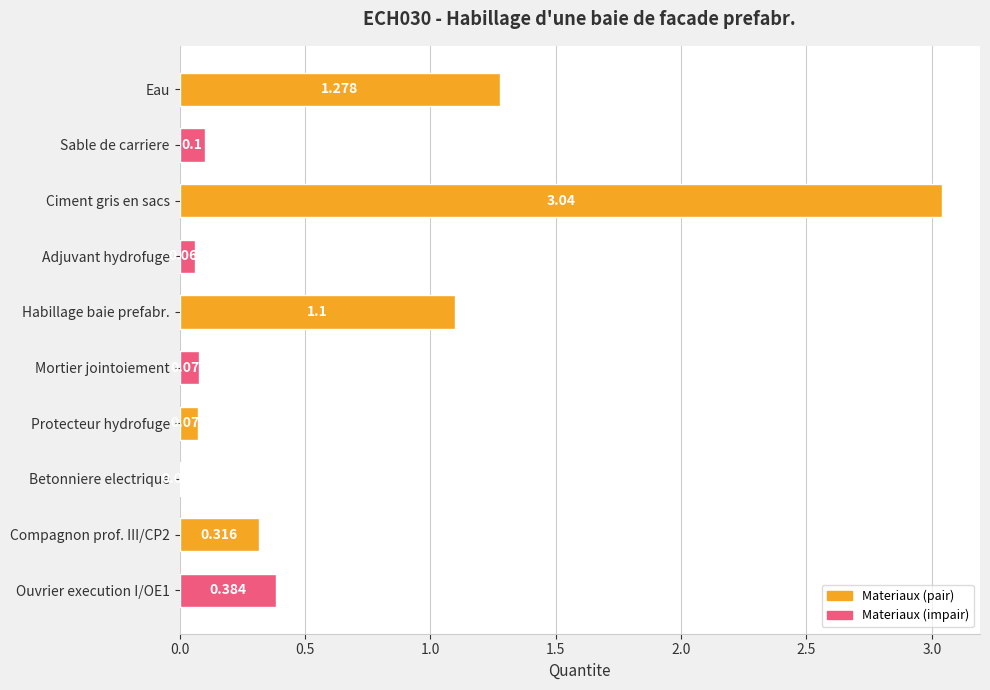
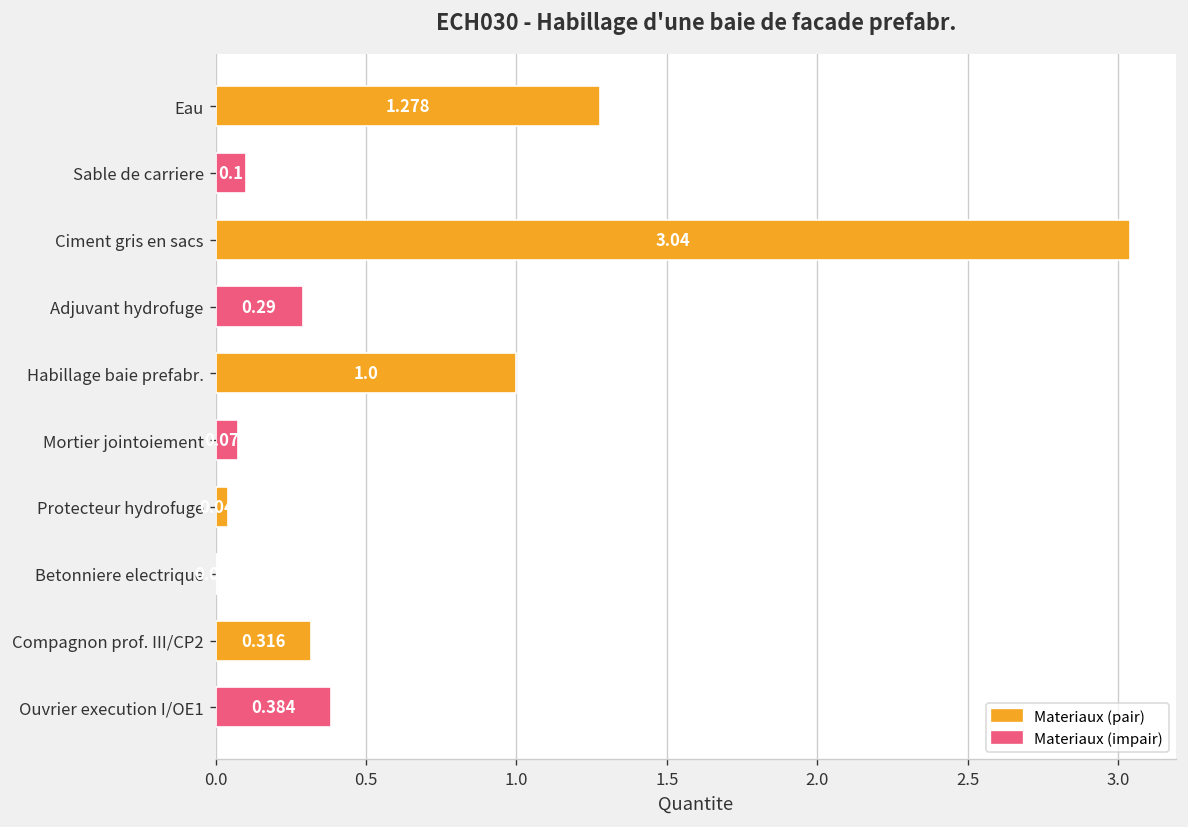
Adjuvant hydrofuge: 0.06 -> 0.29
Habillage baie prefabr.: 1.1 -> 1.0
Protecteur hydrofuge: 0.08 -> 0.04
